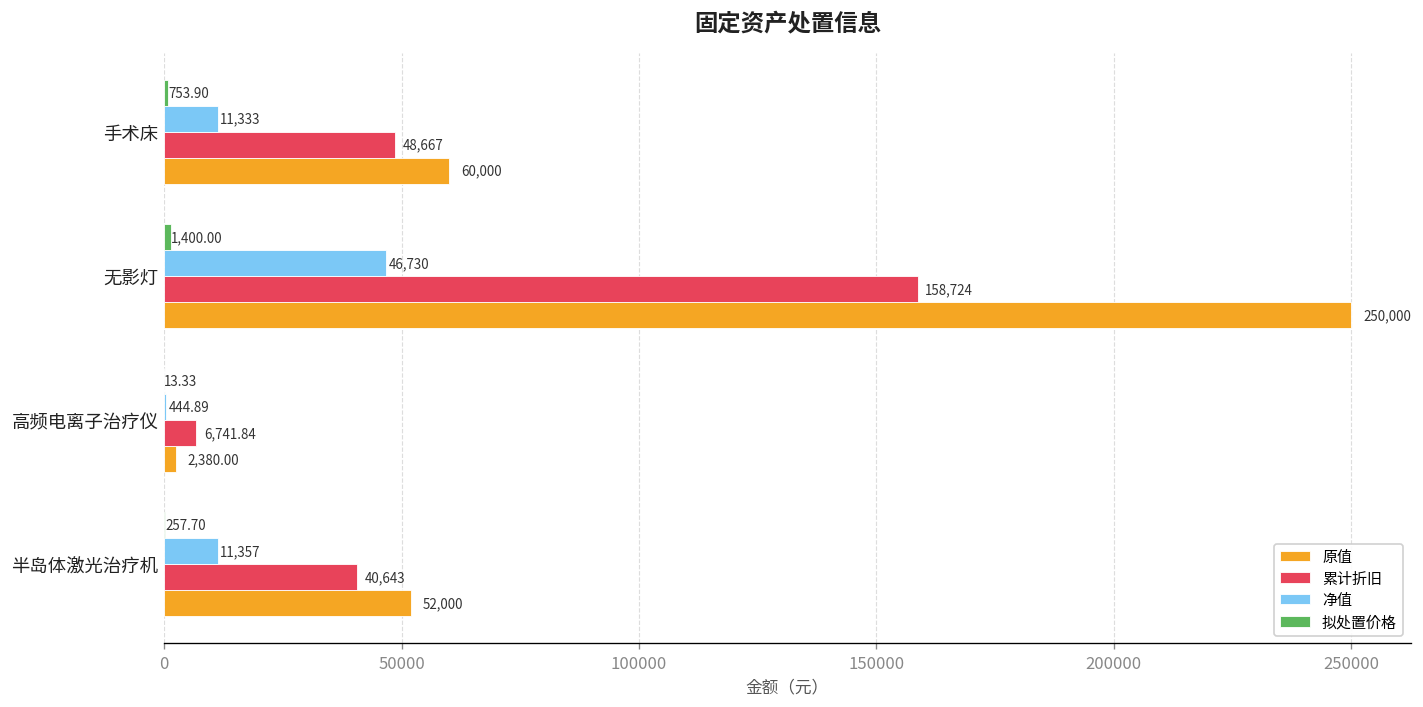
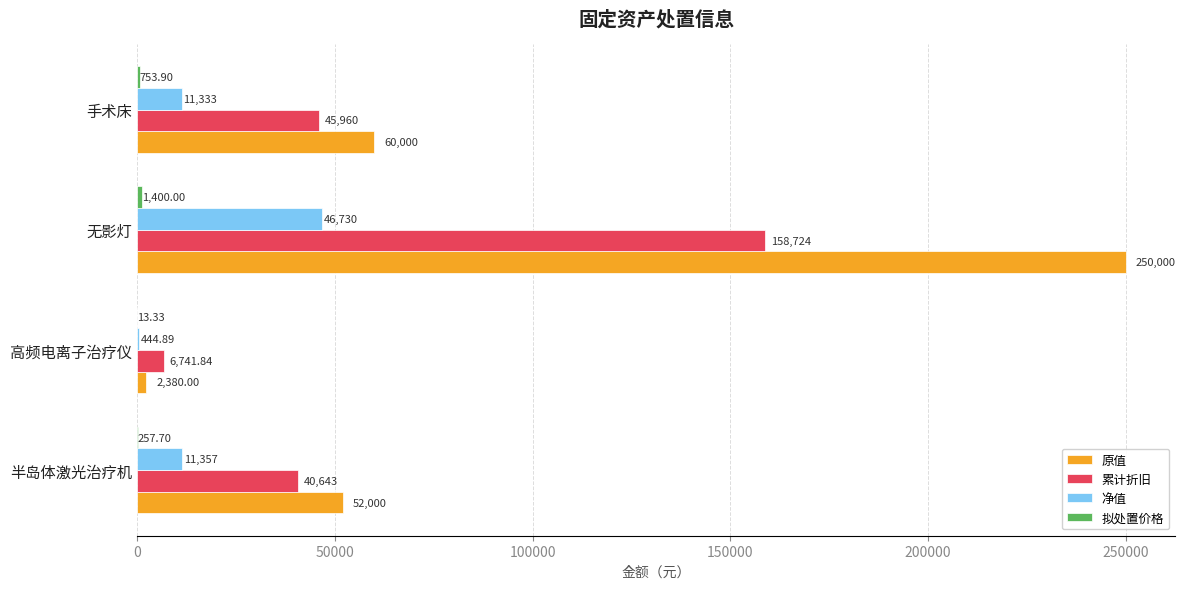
累计折旧, 手术床: 48,667 -> 45,960
